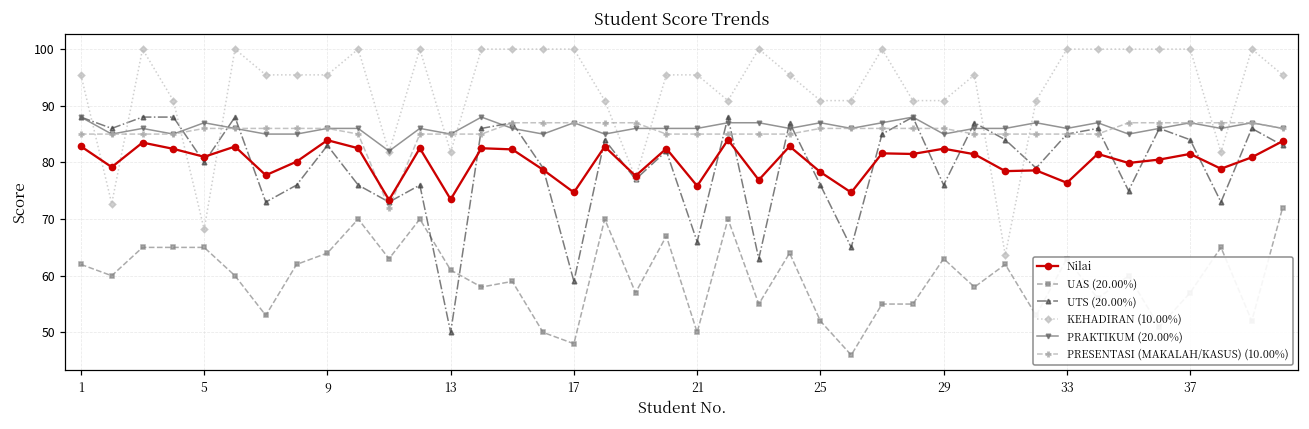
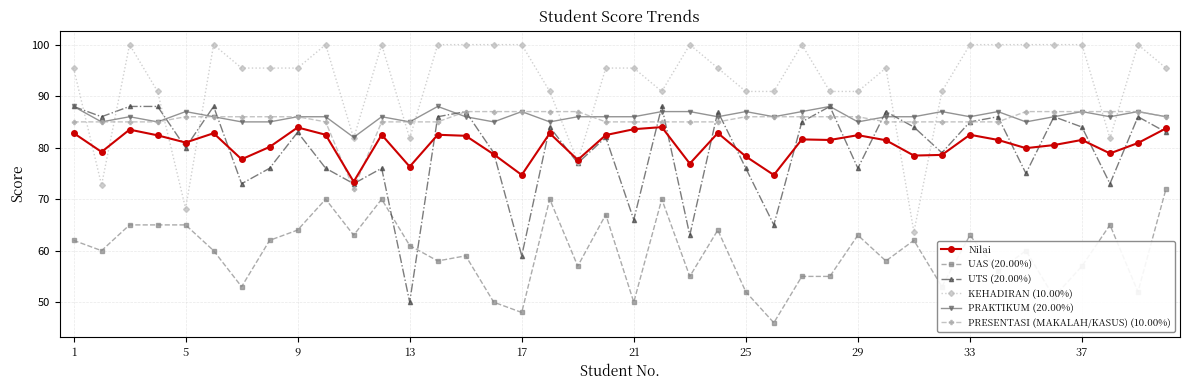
Nilai, 13: 73 -> 76
Nilai, 21: 76 -> 84
Nilai, 33: 76 -> 83
